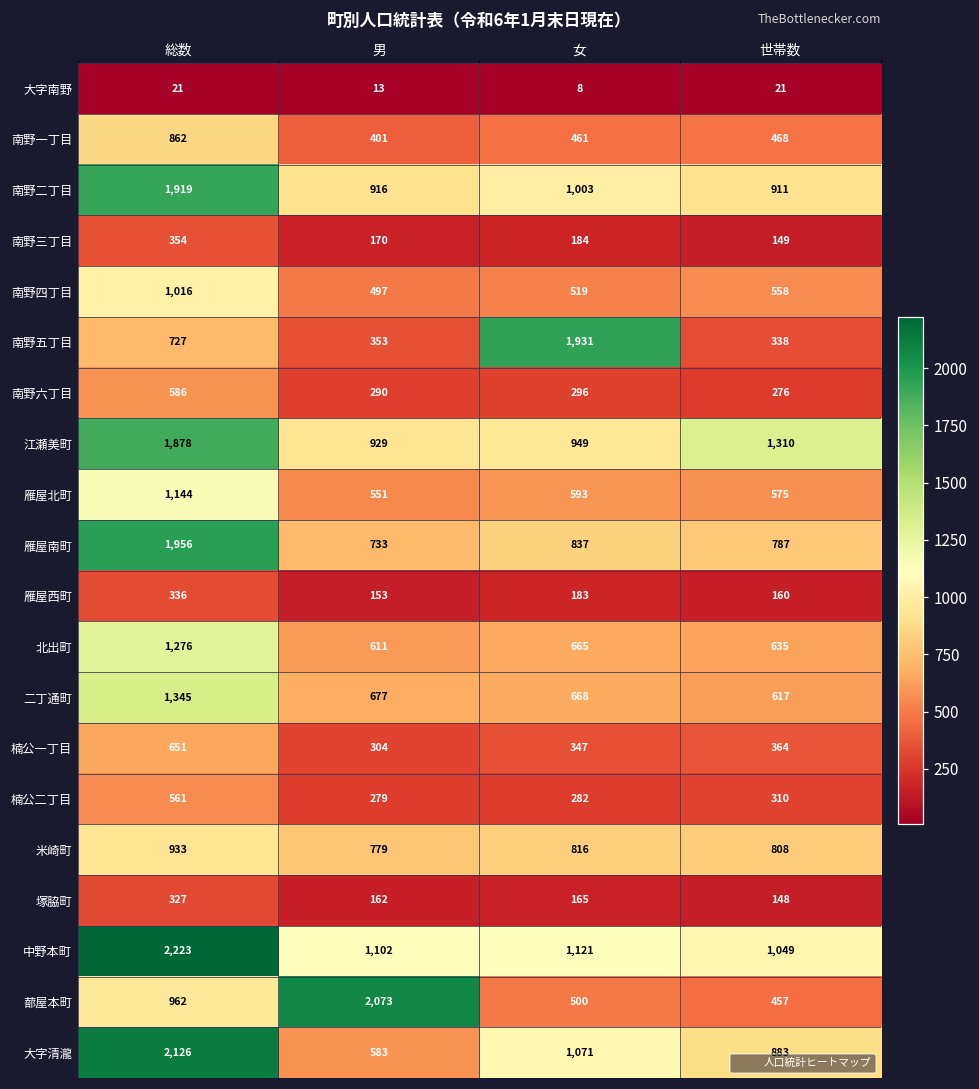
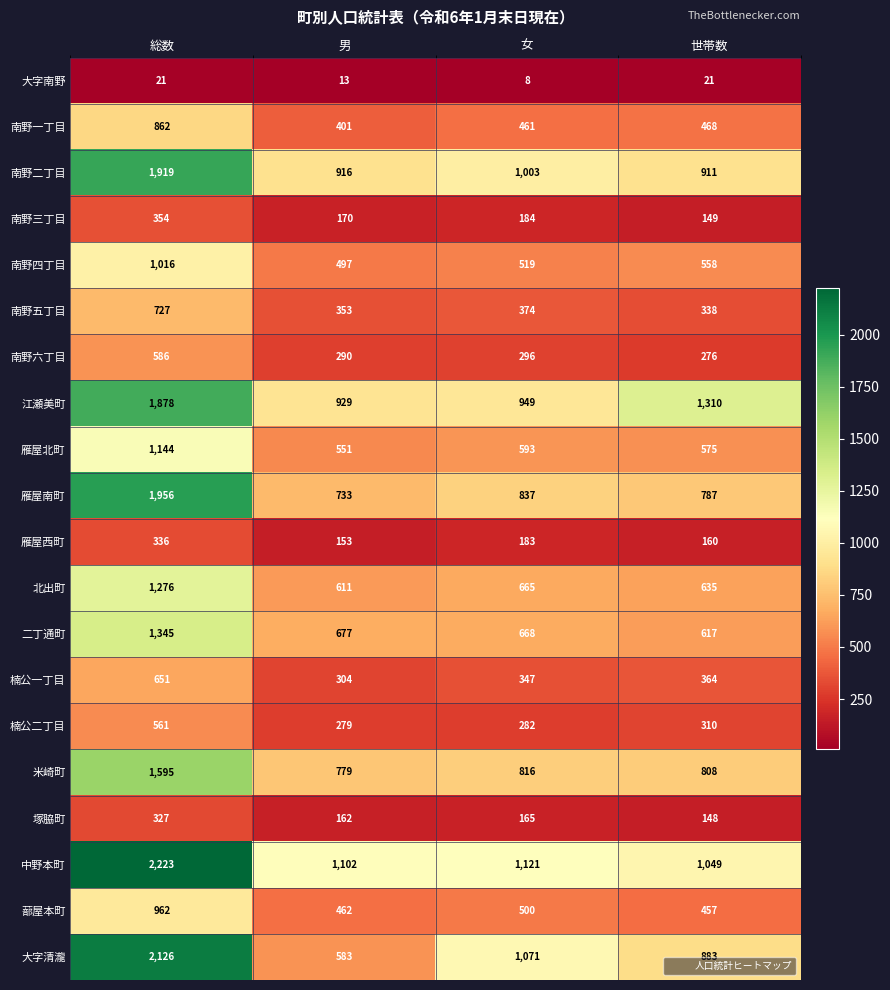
南野五丁目, 女: 1,931 -> 374
米崎町, 総数: 933 -> 1,595
蔀屋本町, 男: 2,073 -> 462
